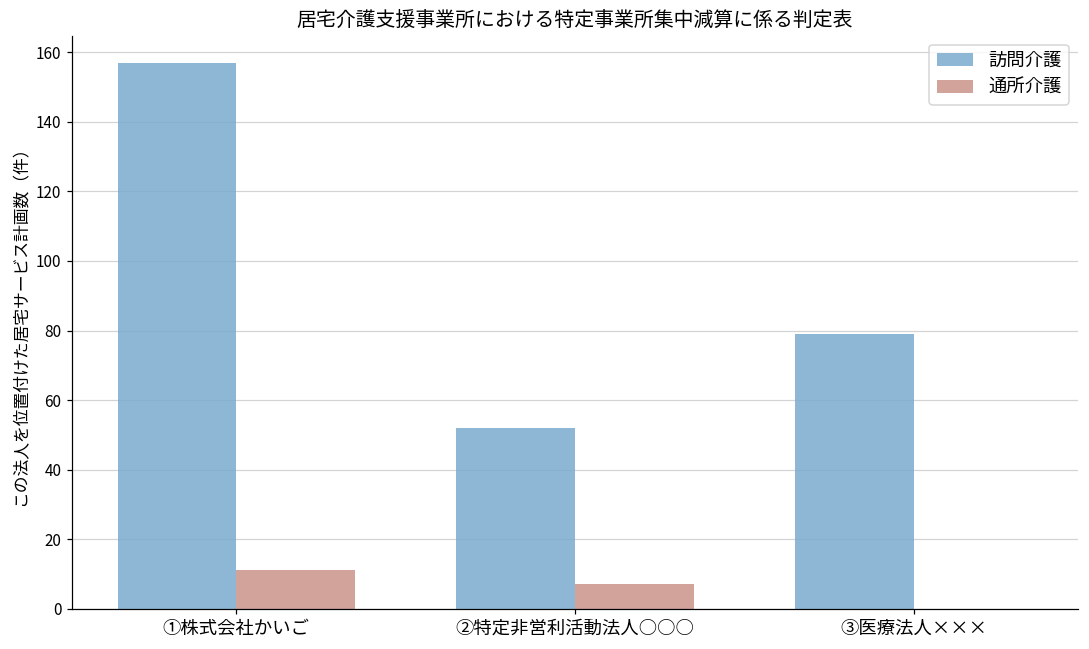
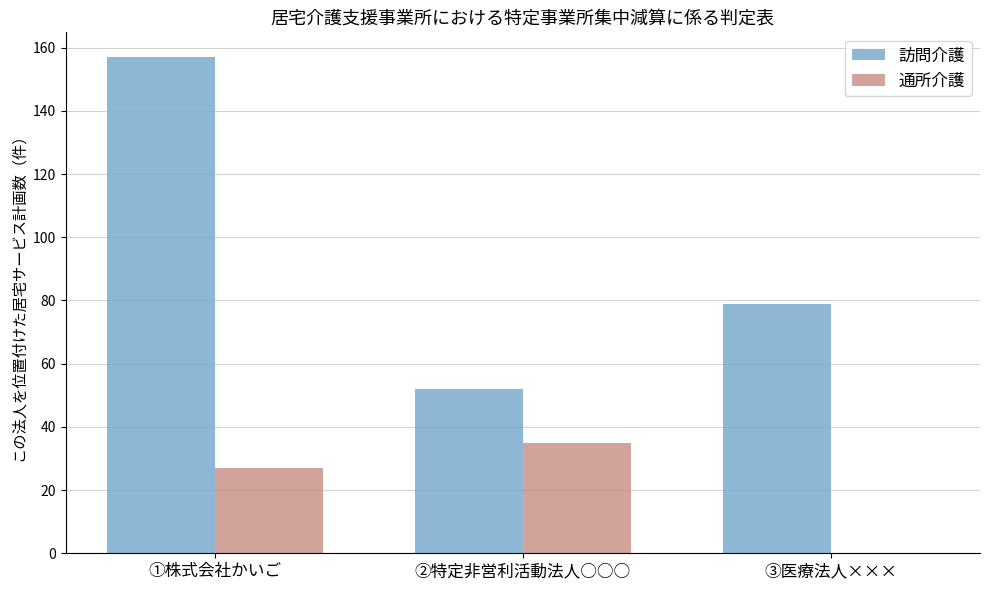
通所介護, ①株式会社かいご: 11 -> 27
通所介護, ②特定非営利活動法人○○○: 7 -> 35
